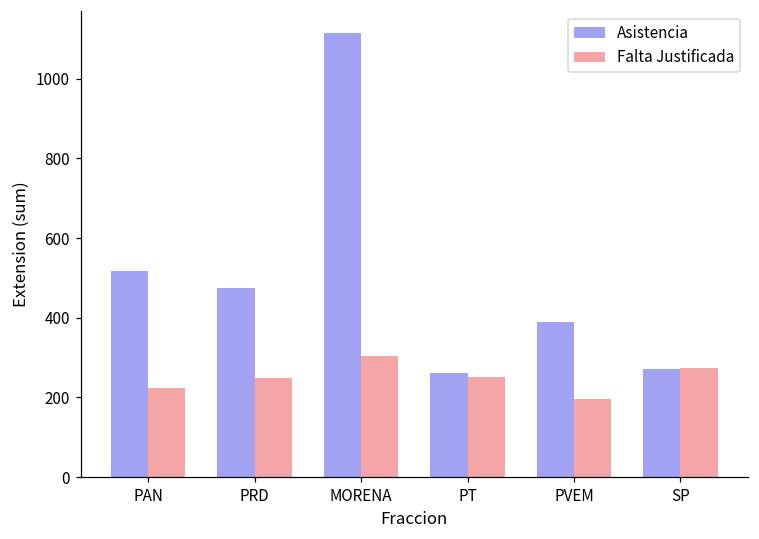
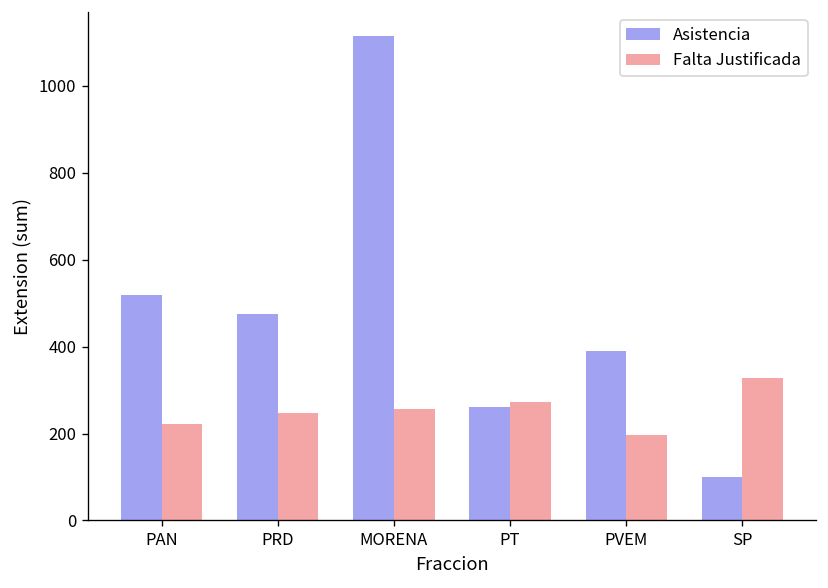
Falta Justificada, MORENA: 300 -> 260
Falta Justificada, PT: 250 -> 270
Asistencia, SP: 270 -> 100
Falta Justificada, SP: 270 -> 330
